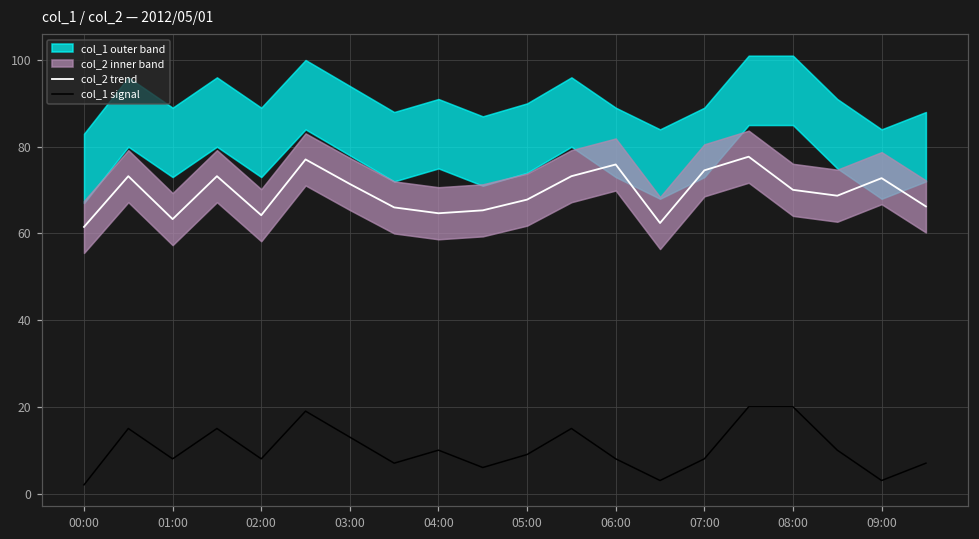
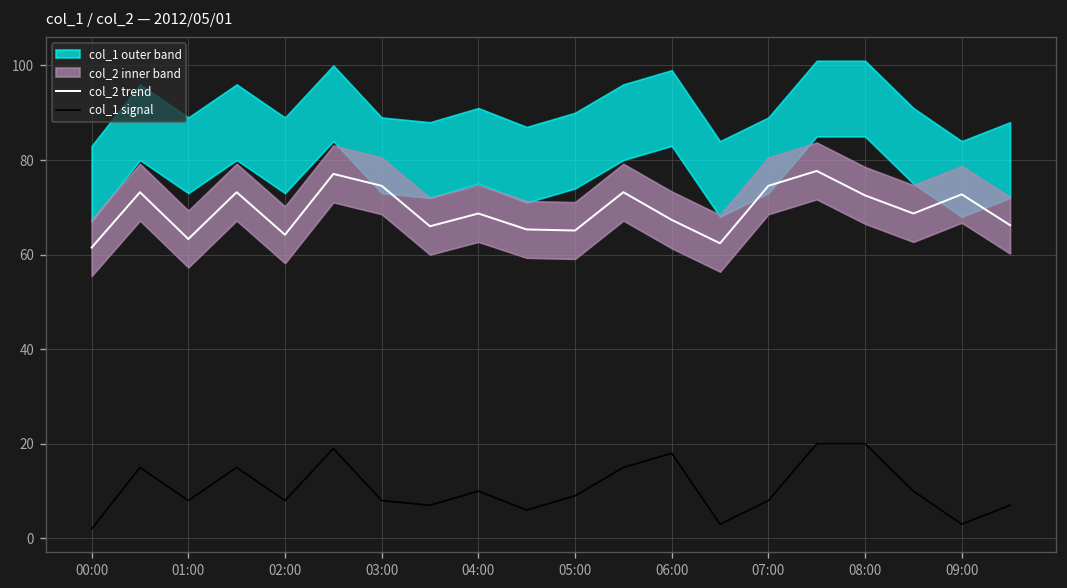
col_2 trend, 03:00: 71 -> 75
col_1 signal, 03:00: 13 -> 8
col_2 trend, 04:00: 65 -> 69
col_2 trend, 05:00: 68 -> 65
col_2 trend, 06:00: 76 -> 67
col_1 signal, 06:00: 8 -> 18
col_2 trend, 08:00: 70 -> 73
